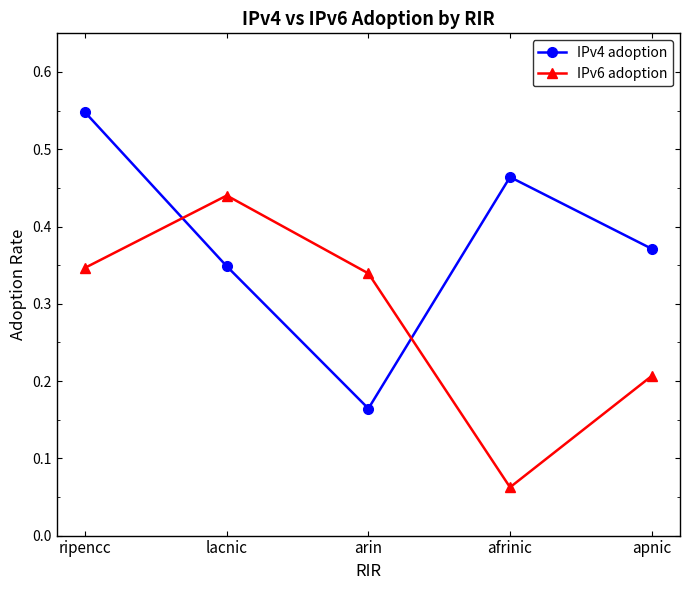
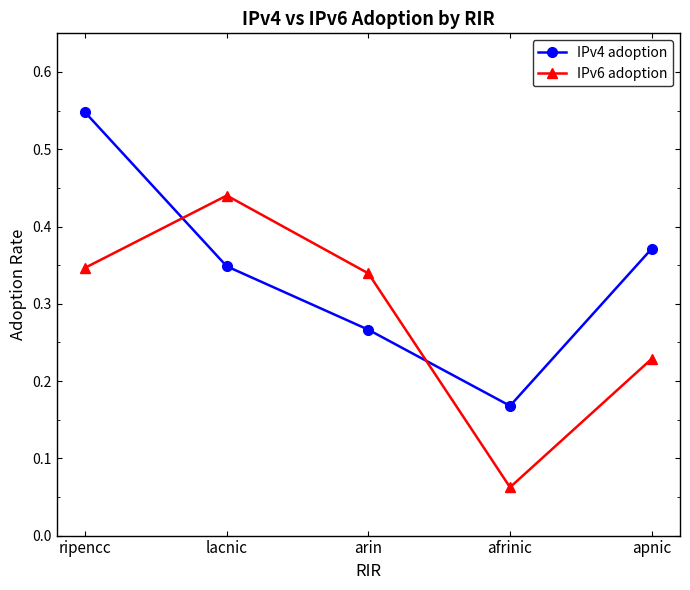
IPv4 adoption, arin: 0.16 -> 0.27
IPv4 adoption, afrinic: 0.46 -> 0.17
IPv6 adoption, apnic: 0.21 -> 0.23
